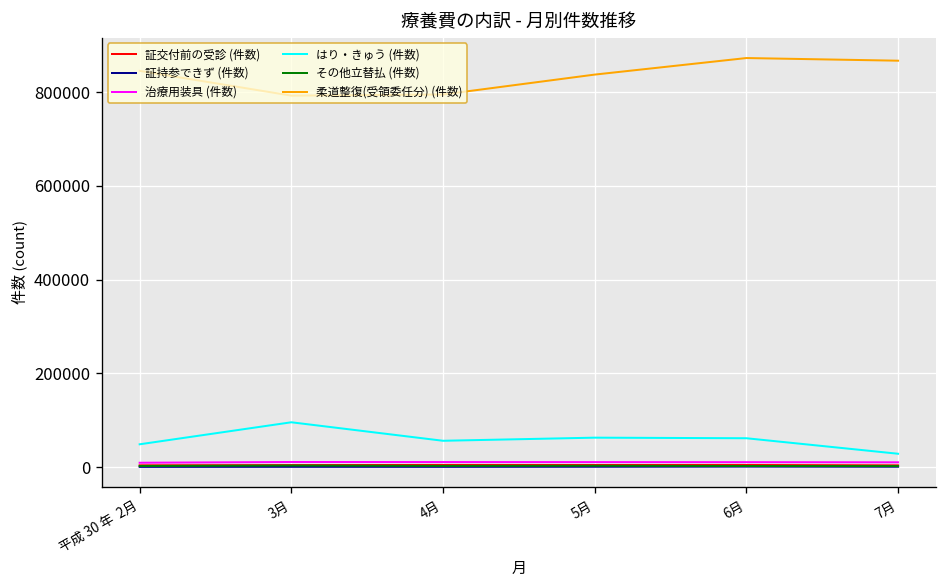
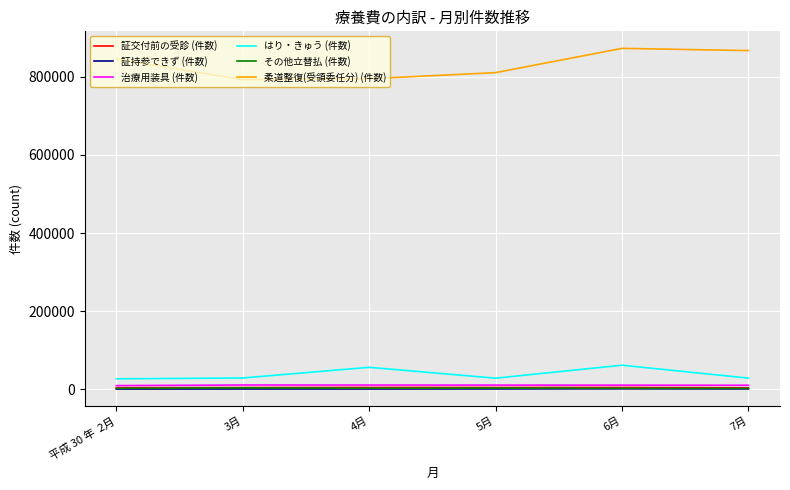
はり・きゅう (件数), 平成 30 年 2月: 50000 -> 30000
はり・きゅう (件数), 3月: 100000 -> 30000
はり・きゅう (件数), 5月: 60000 -> 30000
柔道整復(受領委任分) (件数), 5月: 840000 -> 810000
